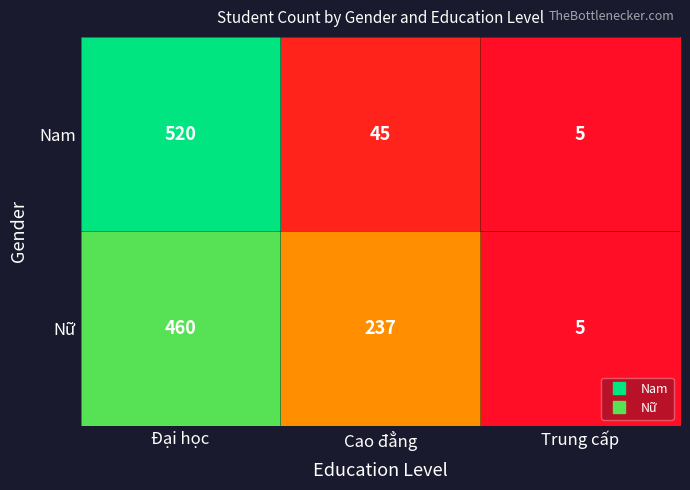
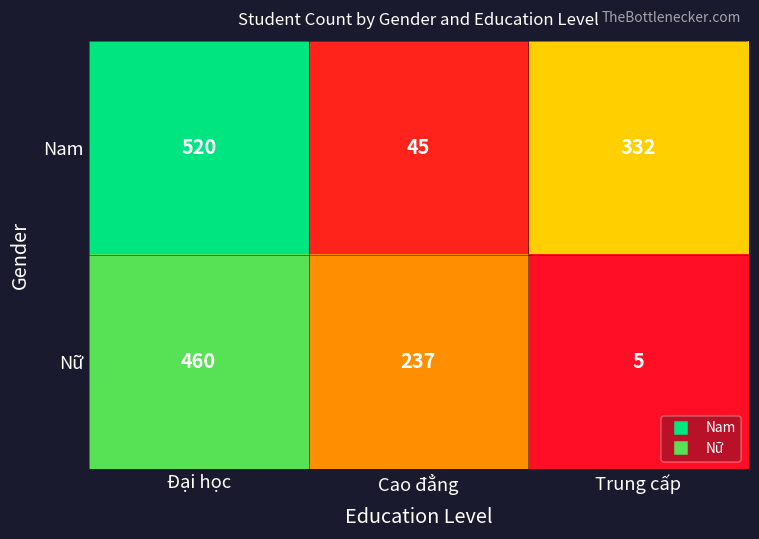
Nam, Trung cấp: 5 -> 332
